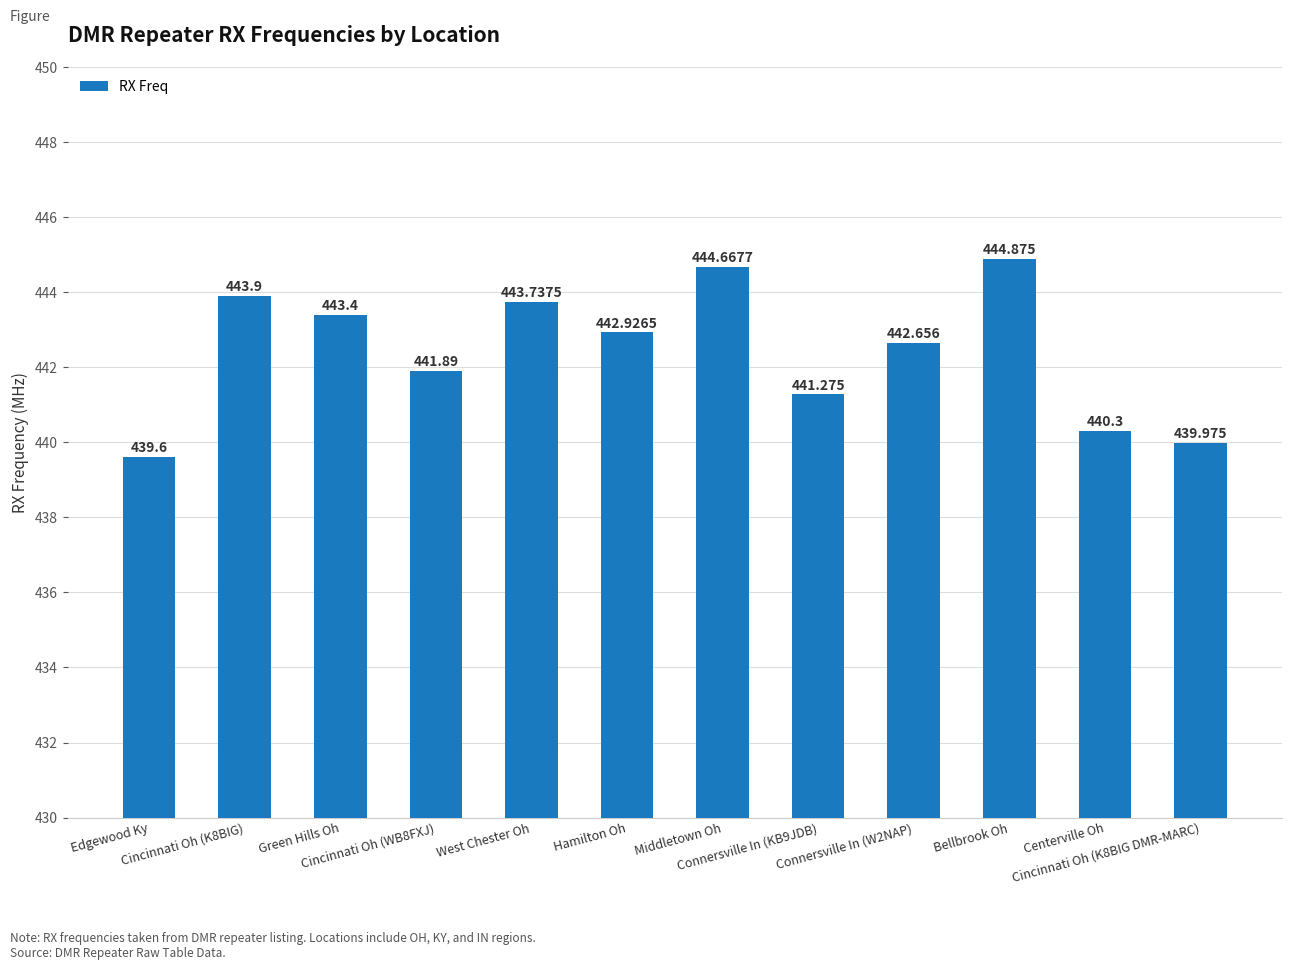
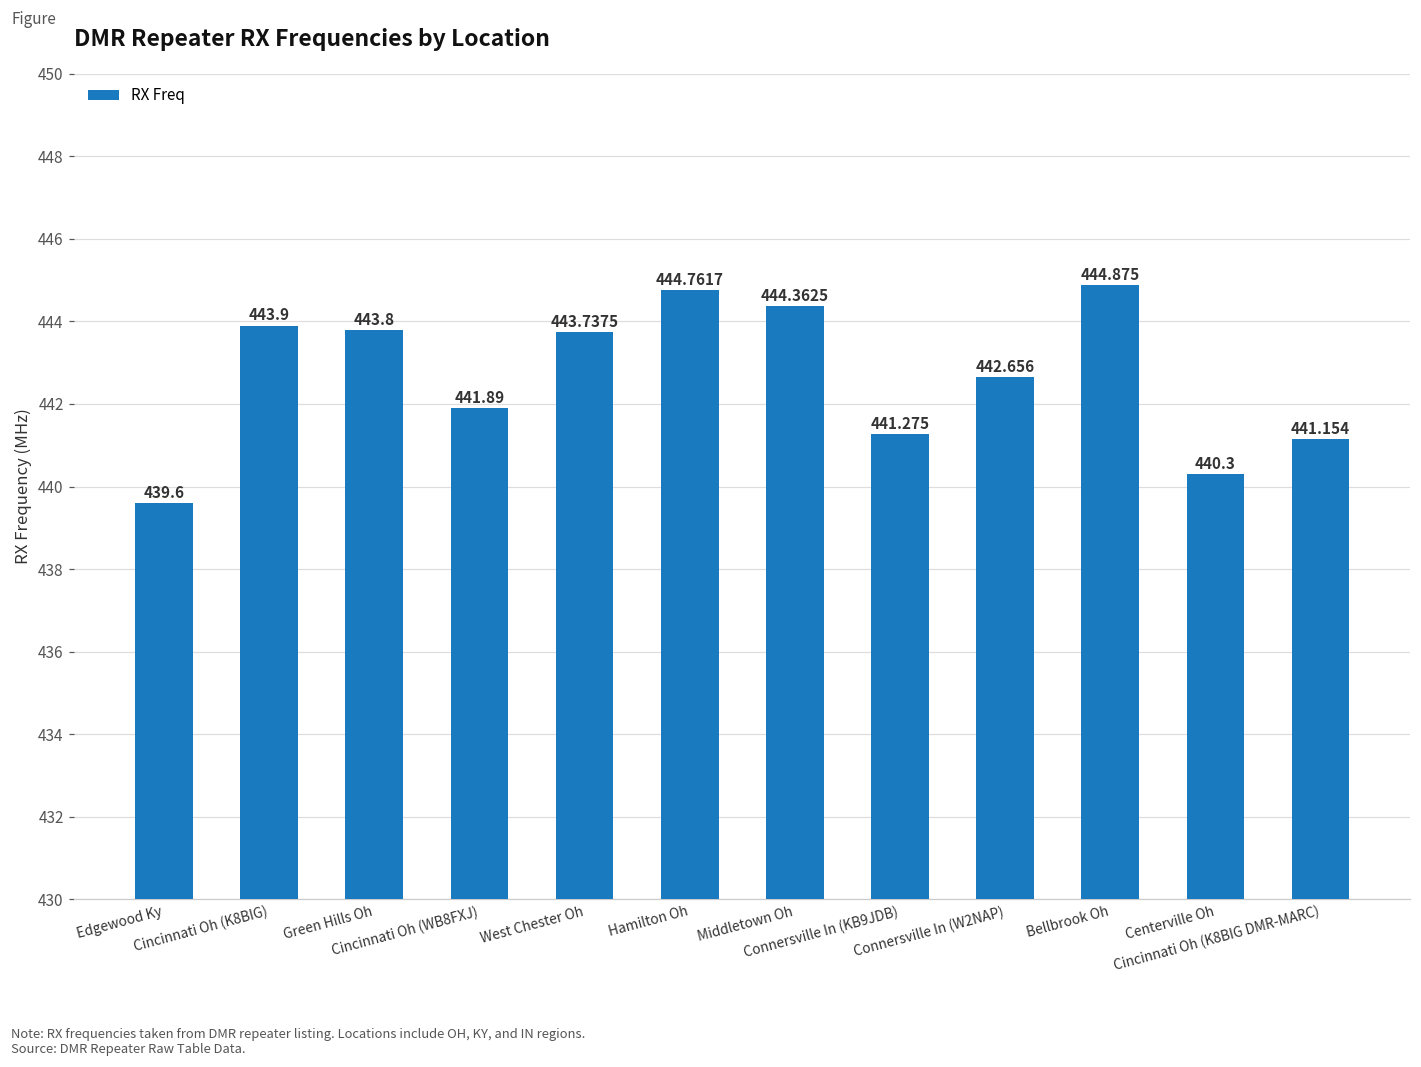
Green Hills Oh: 443.4 -> 443.8
Hamilton Oh: 442.9265 -> 444.7617
Middletown Oh: 444.6677 -> 444.3625
Cincinnati Oh (K8BIG DMR-MARC): 439.975 -> 441.154
